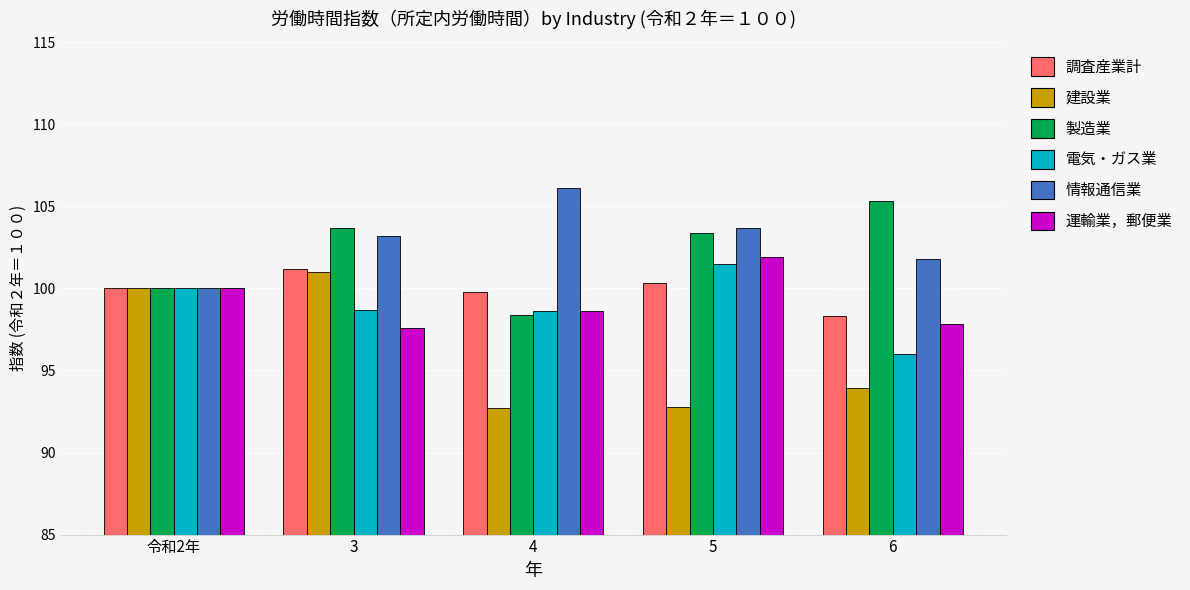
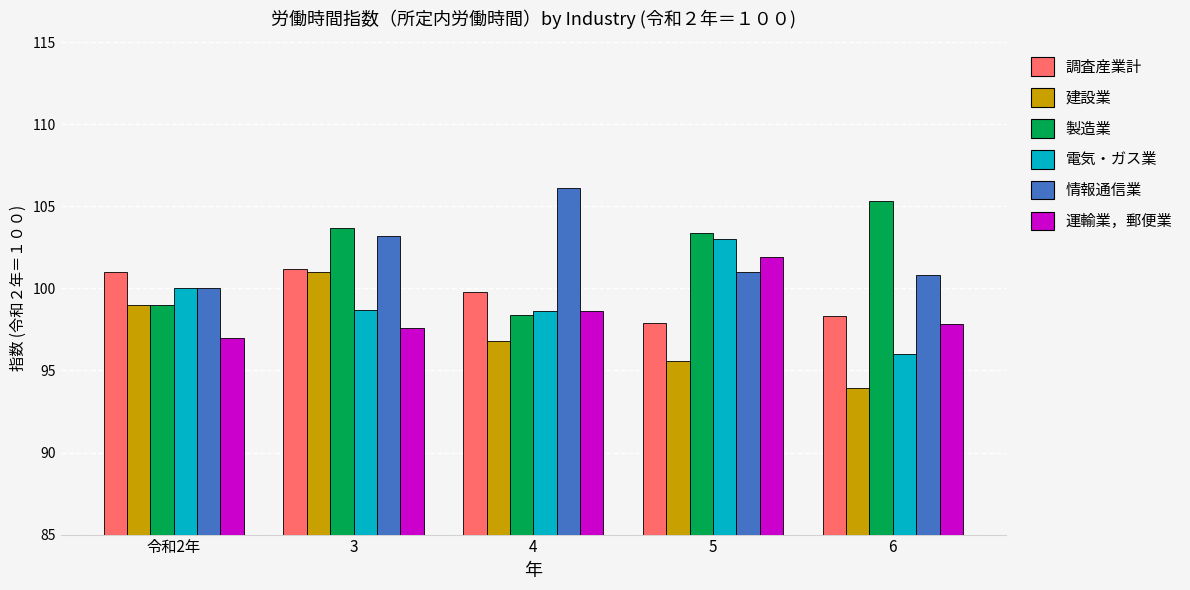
調査産業計, 令和2年: 100 -> 101
建設業, 令和2年: 100 -> 99
製造業, 令和2年: 100 -> 99
運輸業，郵便業, 令和2年: 100 -> 97
建設業, 4: 92.7 -> 96.8
調査産業計, 5: 100.3 -> 97.9
建設業, 5: 92.8 -> 95.6
電気・ガス業, 5: 101.5 -> 103.0
情報通信業, 5: 103.7 -> 101.0
情報通信業, 6: 101.8 -> 100.8
